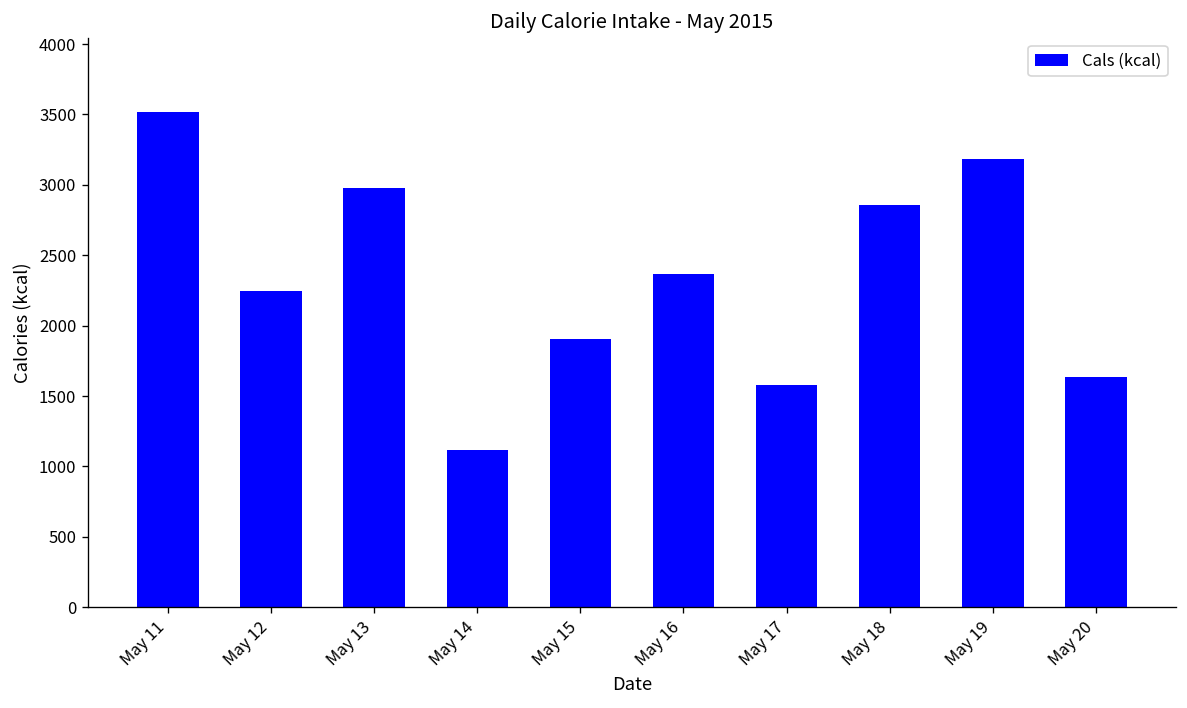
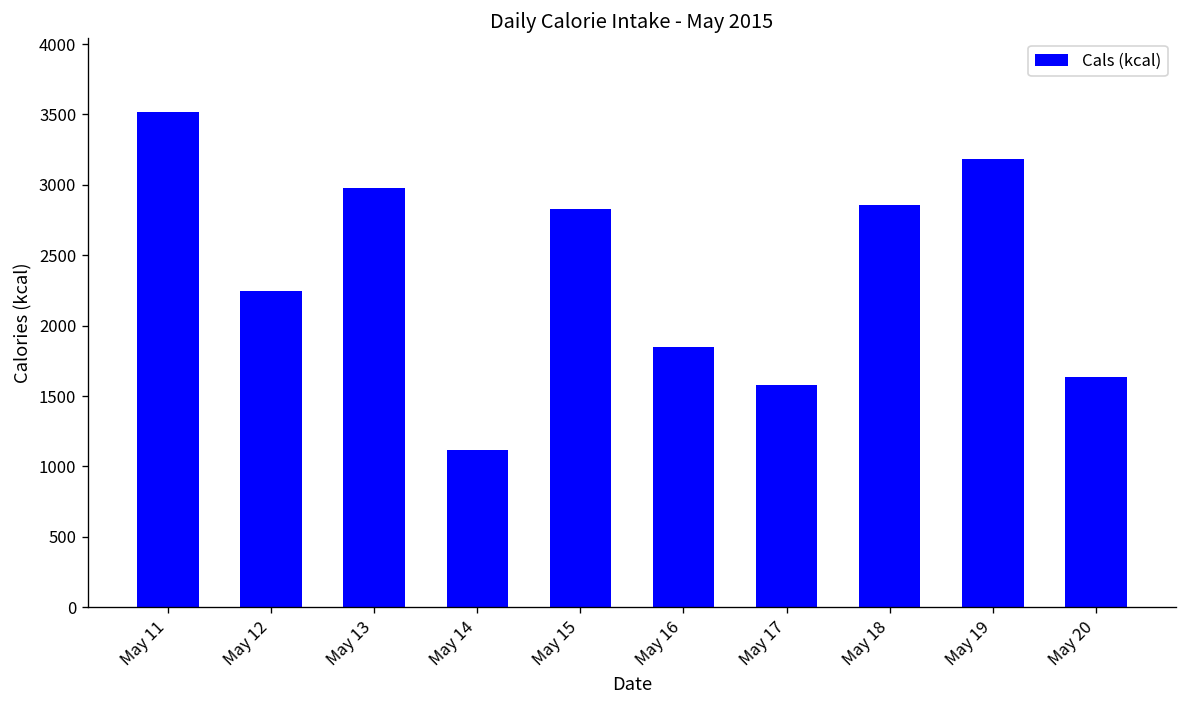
May 15: 1910 -> 2830
May 16: 2370 -> 1850
